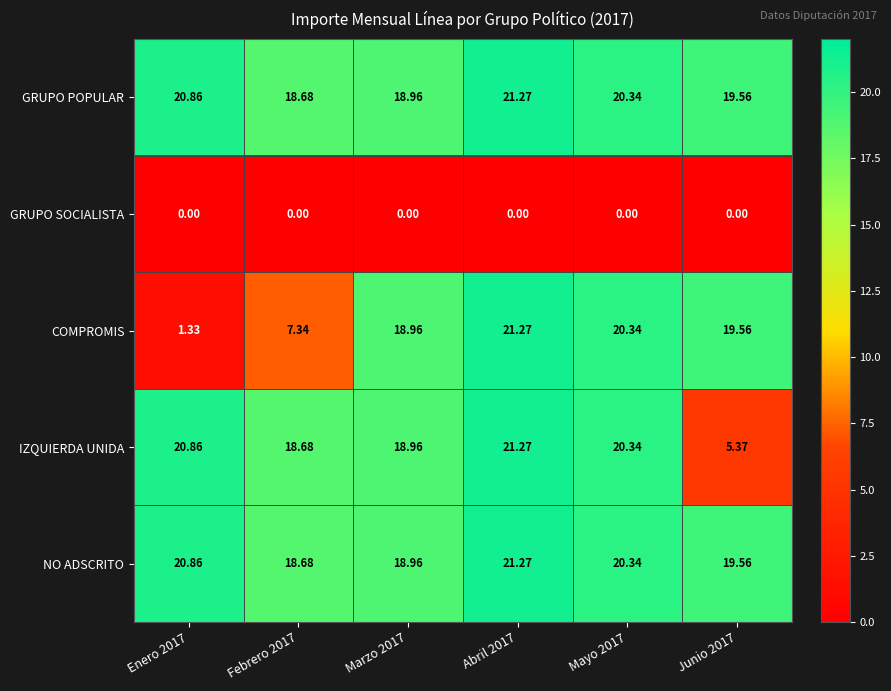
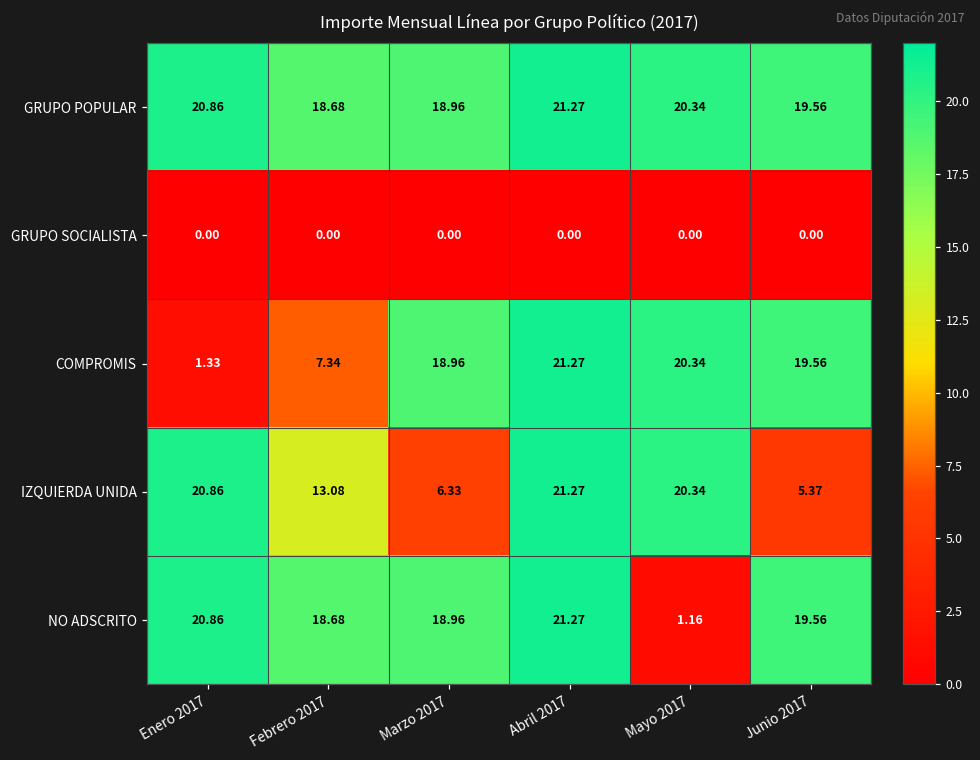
IZQUIERDA UNIDA, Febrero 2017: 18.68 -> 13.08
IZQUIERDA UNIDA, Marzo 2017: 18.96 -> 6.33
NO ADSCRITO, Mayo 2017: 20.34 -> 1.16
